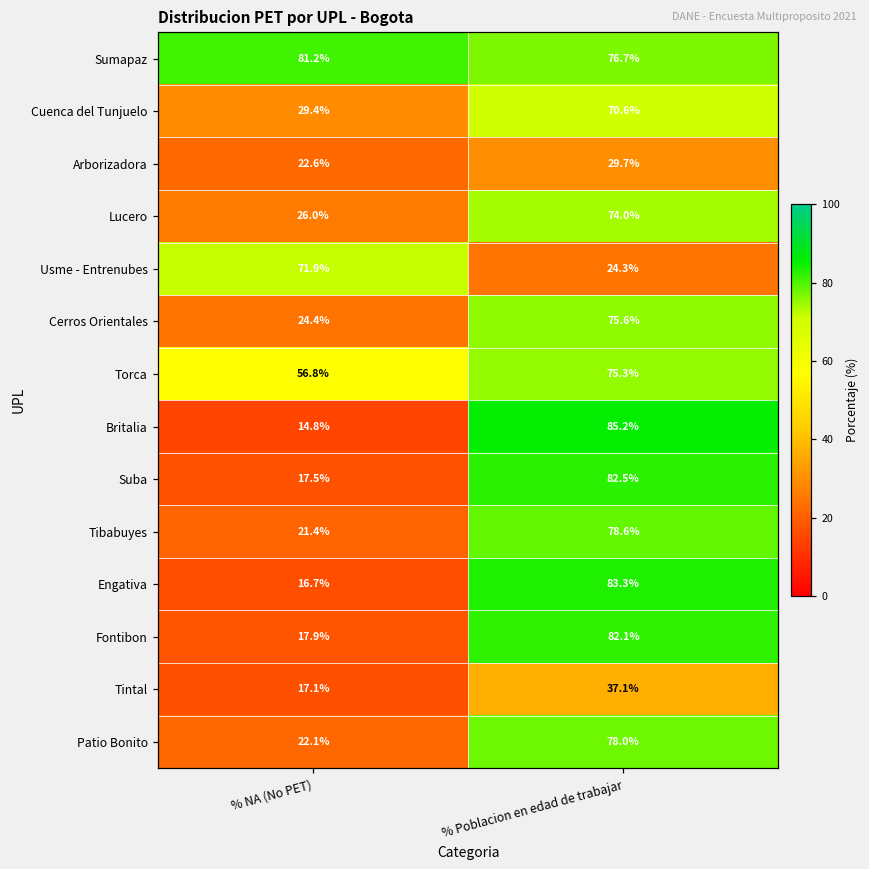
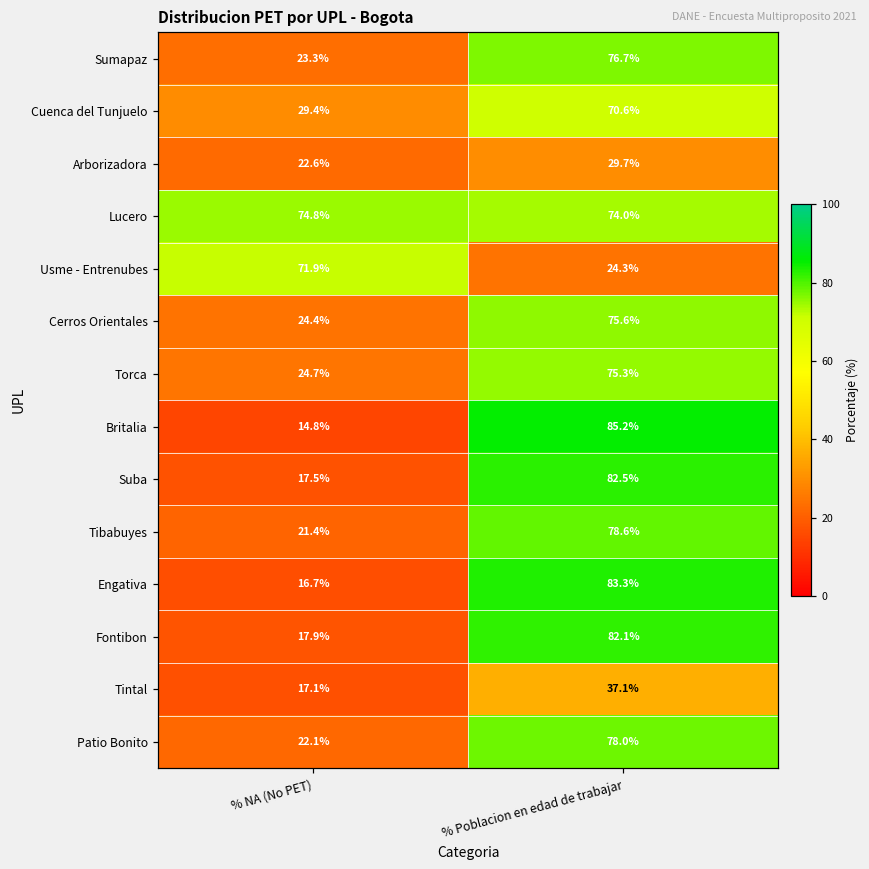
Sumapaz, % NA (No PET): 81.2% -> 23.3%
Lucero, % NA (No PET): 26.0% -> 74.8%
Torca, % NA (No PET): 56.8% -> 24.7%
